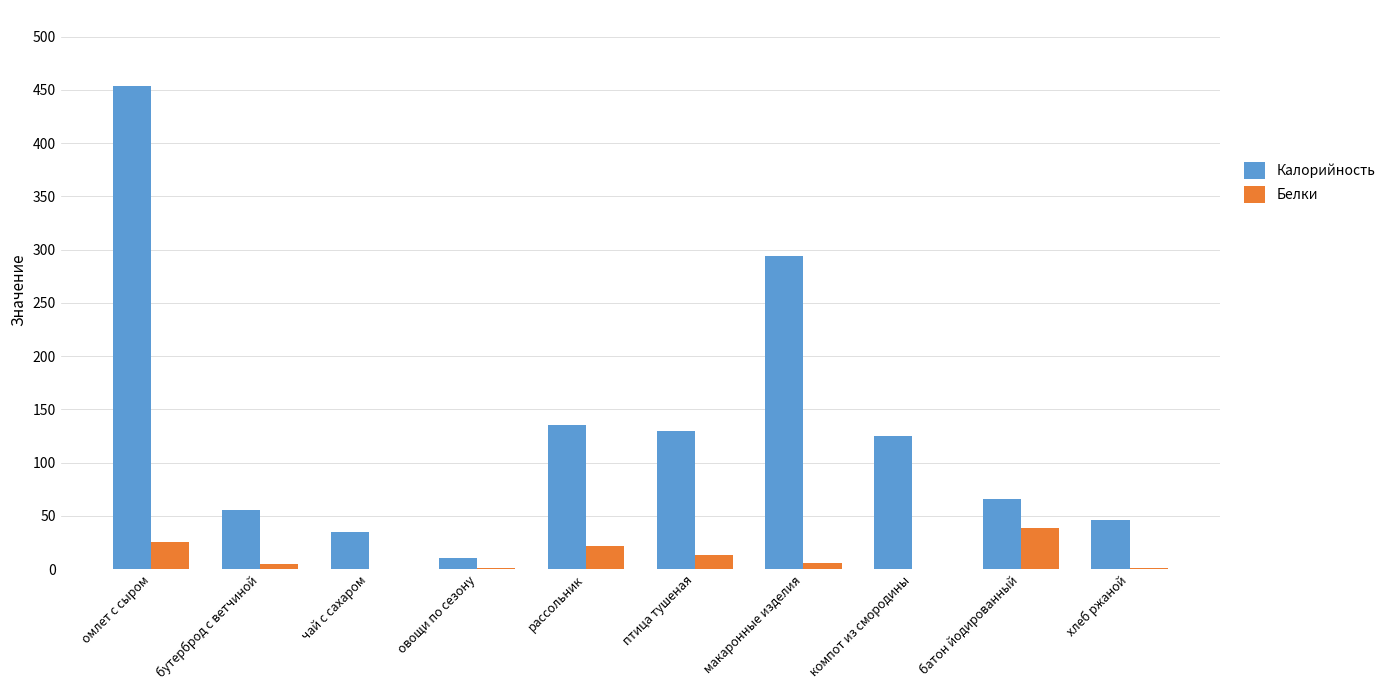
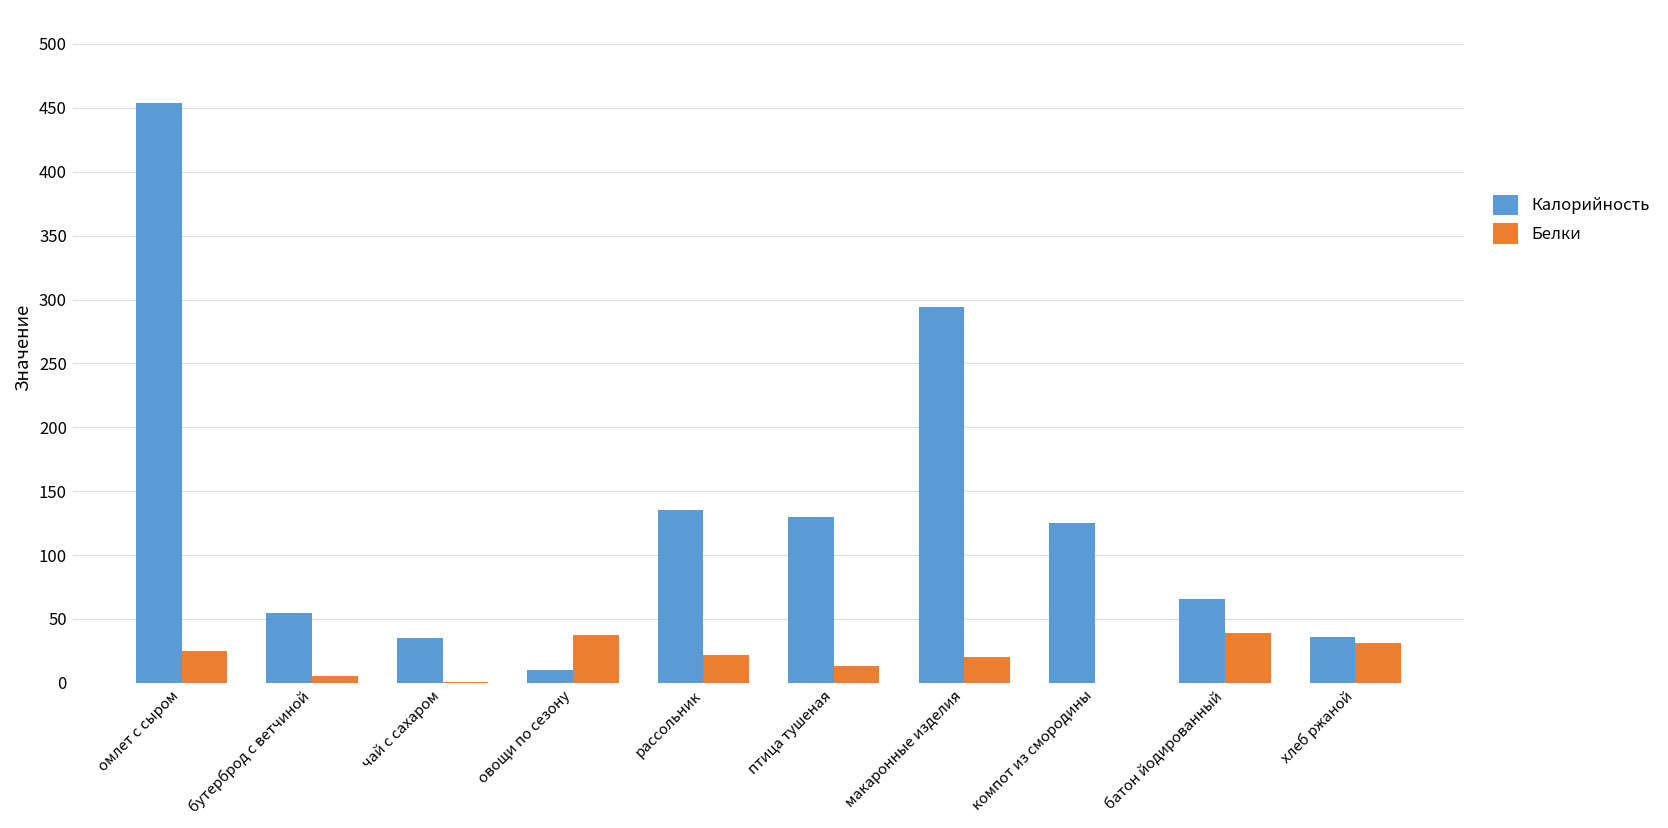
Белки, овощи по сезону: 1 -> 37
Белки, макаронные изделия: 6 -> 20
Калорийность, хлеб ржаной: 46 -> 36
Белки, хлеб ржаной: 1 -> 31
